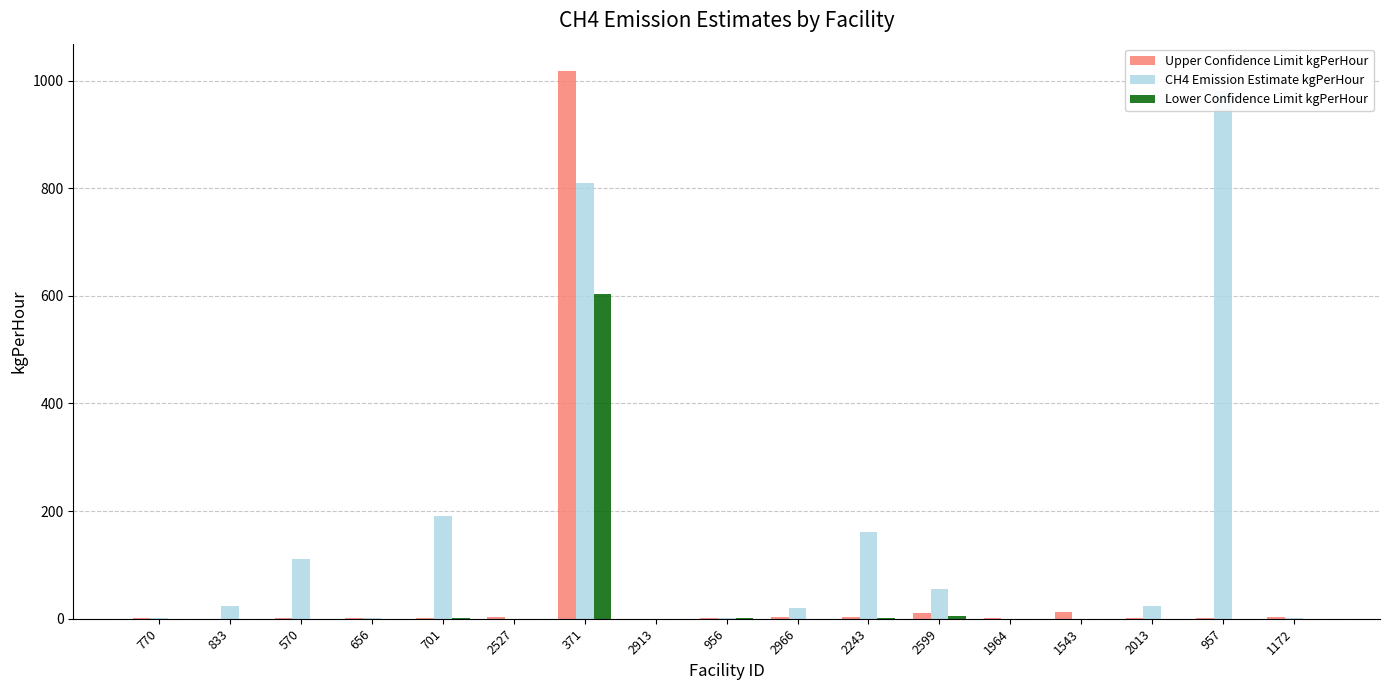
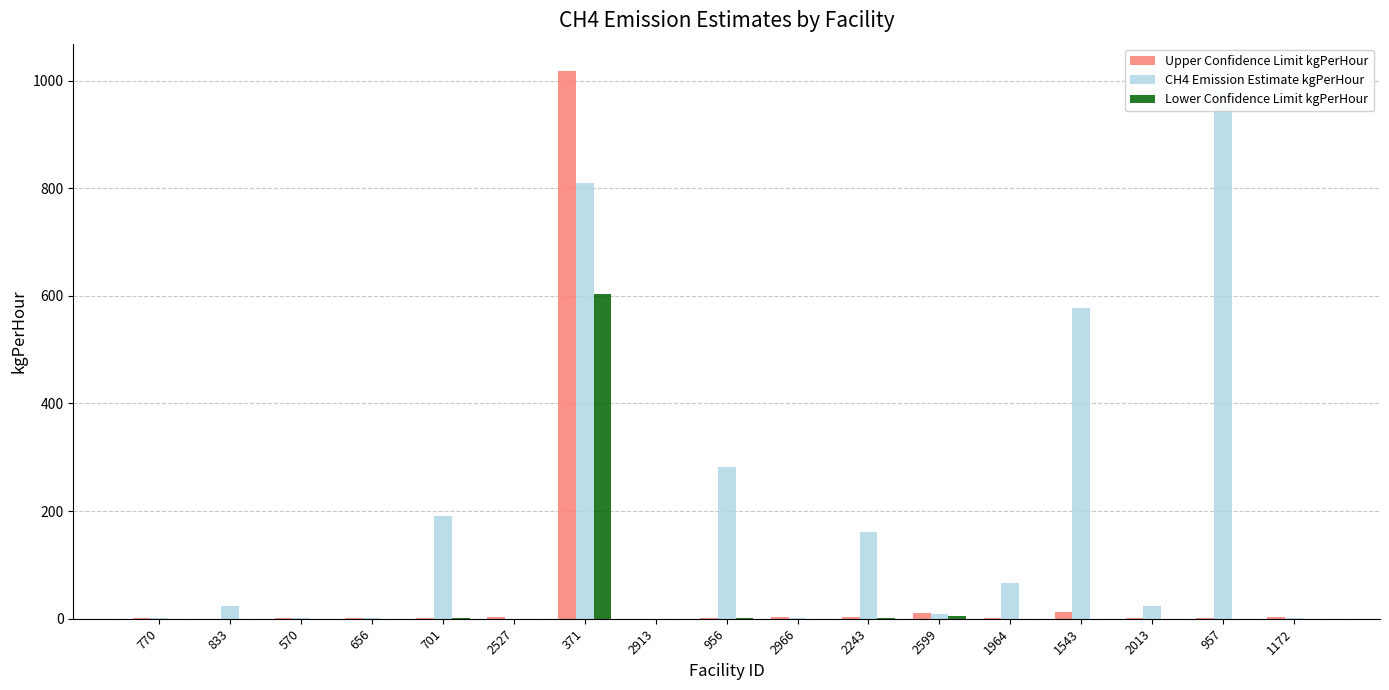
CH4 Emission Estimate kgPerHour, 570: 110 -> 0
CH4 Emission Estimate kgPerHour, 956: 0 -> 280
CH4 Emission Estimate kgPerHour, 2966: 20 -> 0
CH4 Emission Estimate kgPerHour, 2599: 60 -> 10
CH4 Emission Estimate kgPerHour, 1964: 0 -> 70
CH4 Emission Estimate kgPerHour, 1543: 0 -> 580
